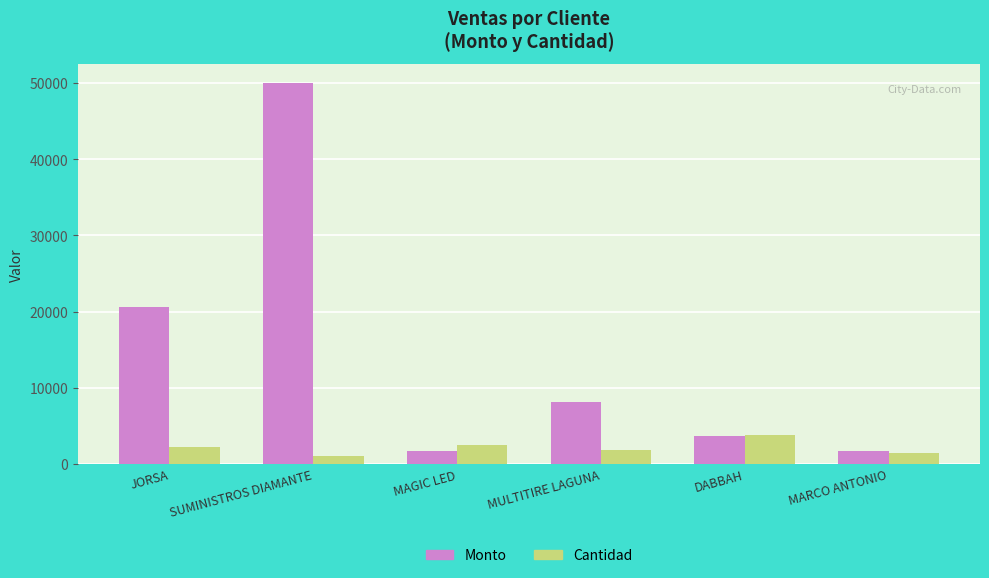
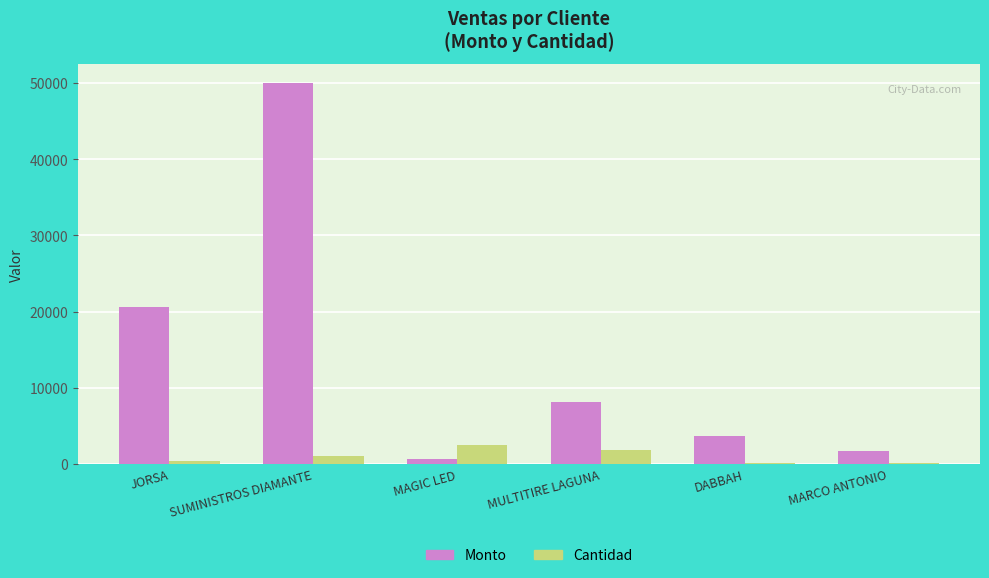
Cantidad, JORSA: 2000 -> 0
Monto, MAGIC LED: 2000 -> 1000
Cantidad, DABBAH: 4000 -> 0
Cantidad, MARCO ANTONIO: 1000 -> 0
